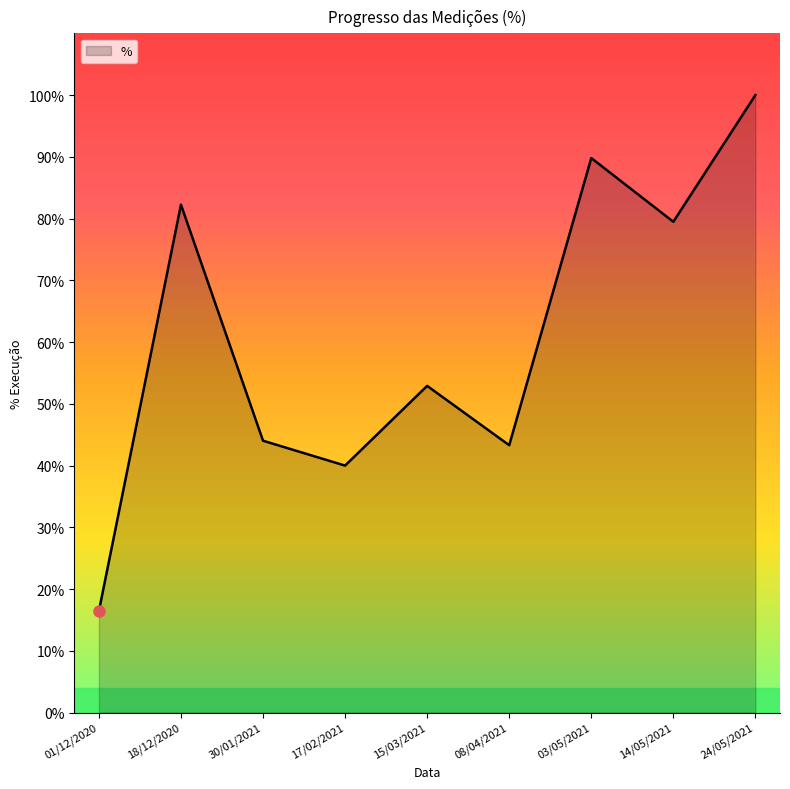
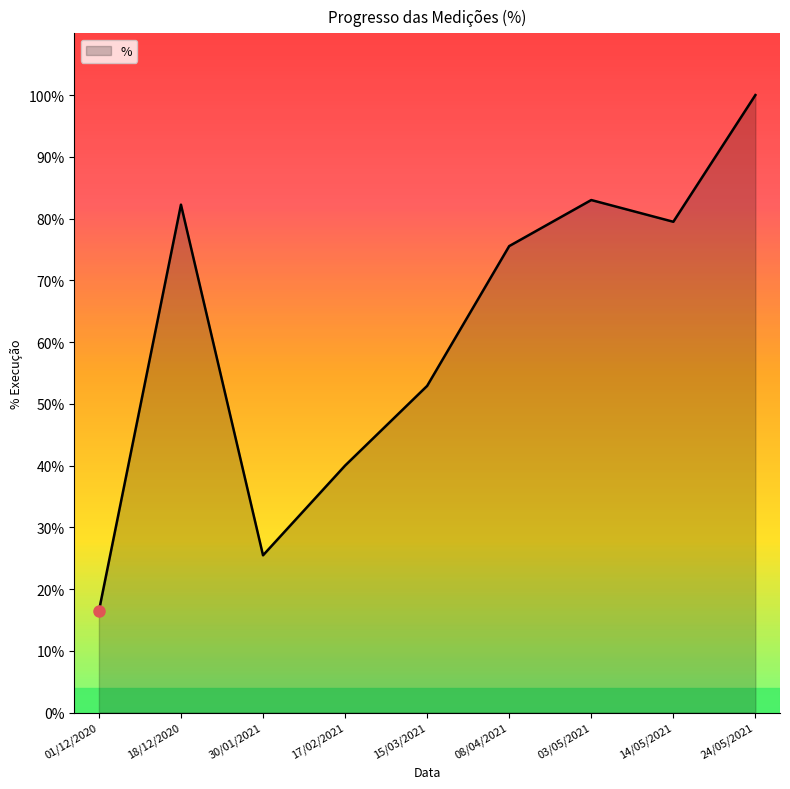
%, 30/01/2021: 44% -> 25%
%, 08/04/2021: 43% -> 76%
%, 03/05/2021: 90% -> 83%
